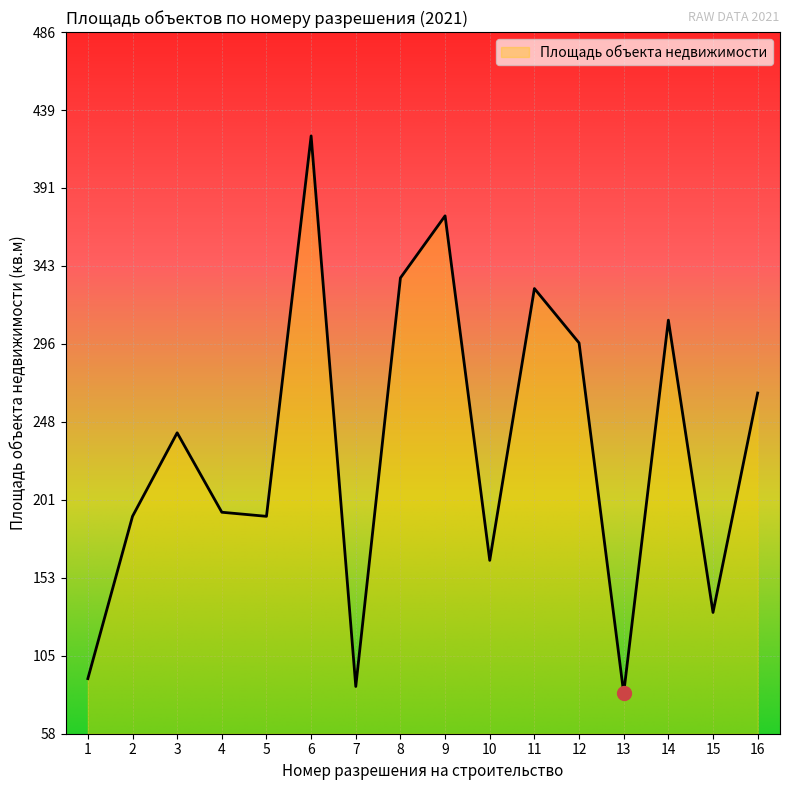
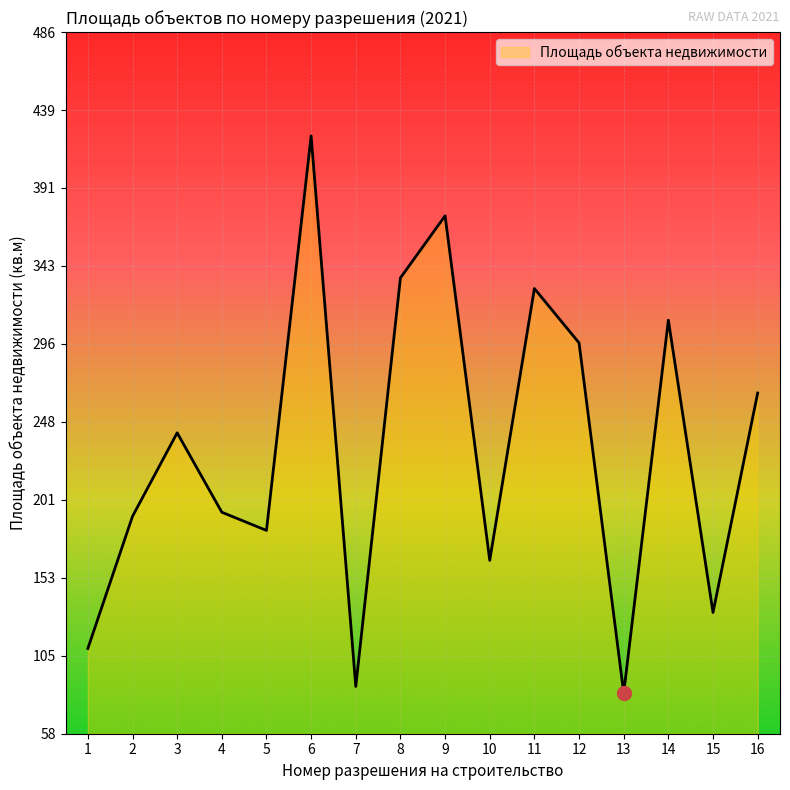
Площадь объекта недвижимости, 1: 91 -> 110
Площадь объекта недвижимости, 5: 191 -> 182
